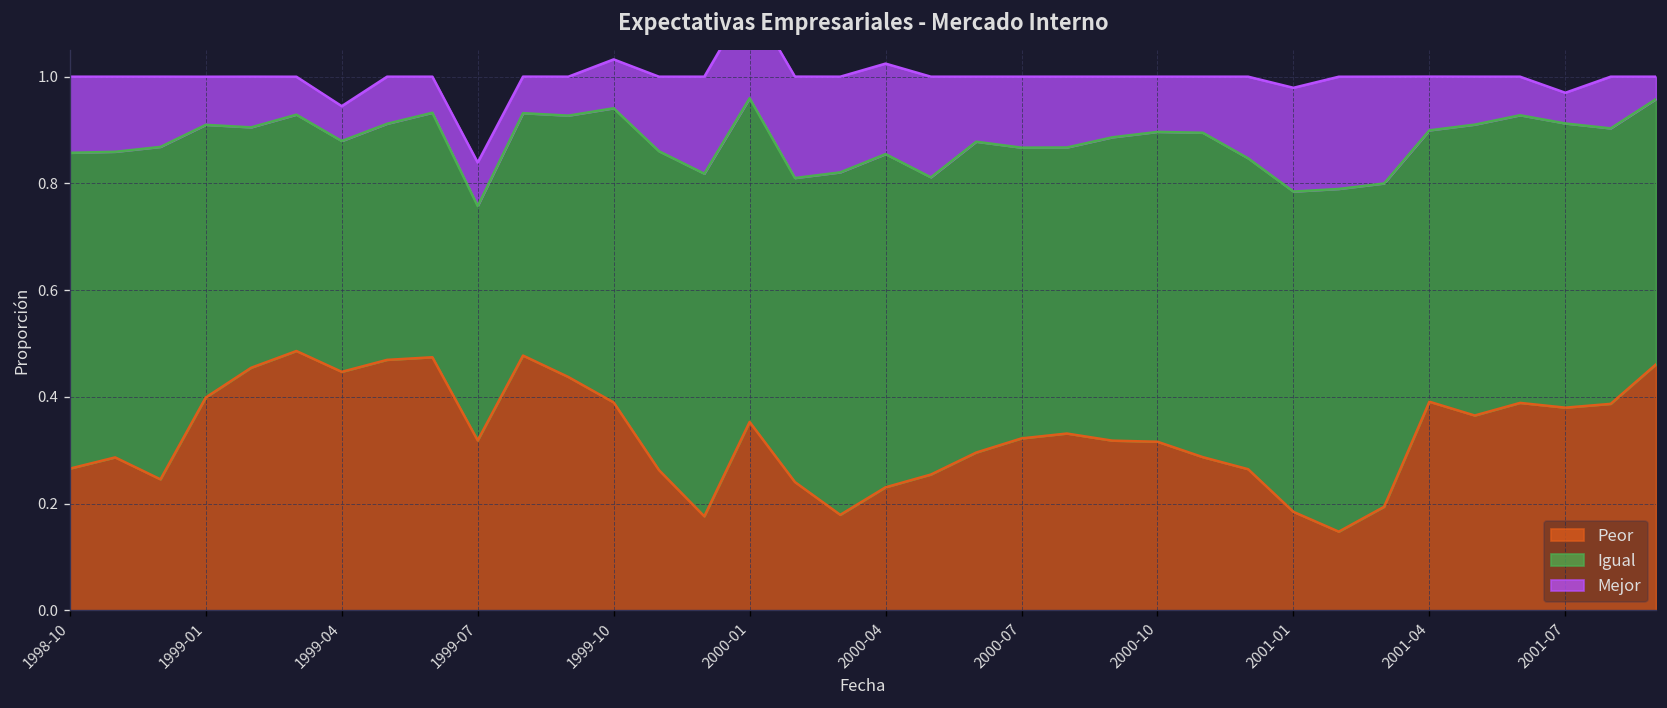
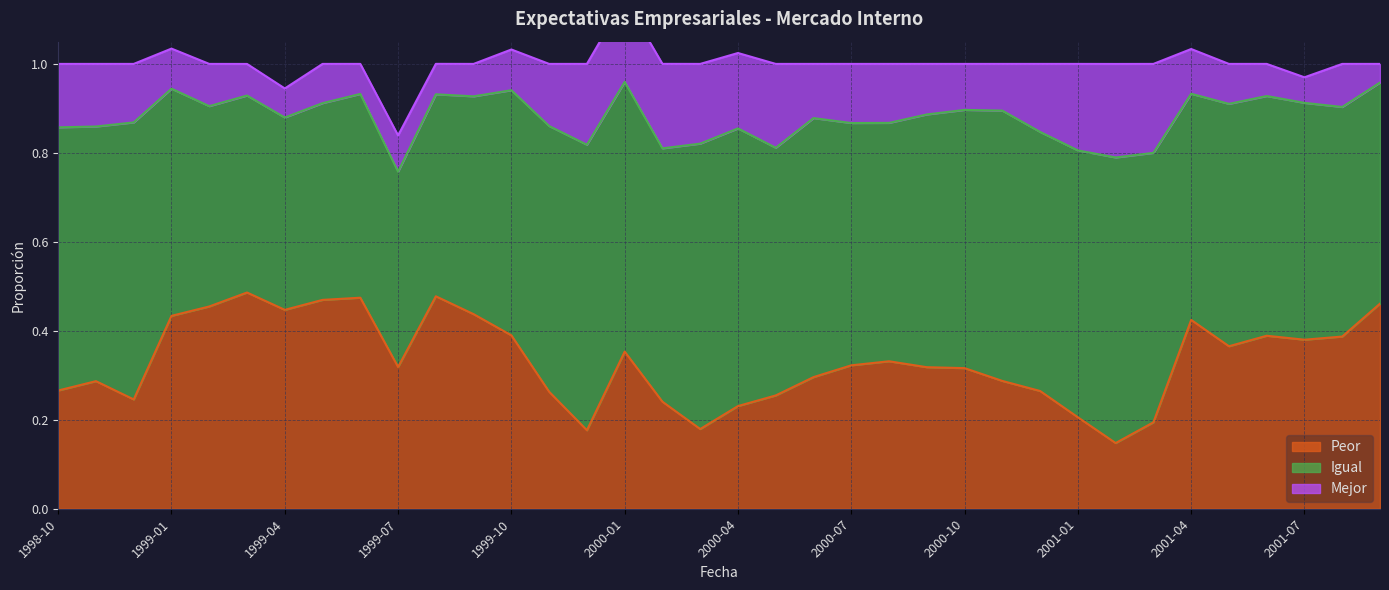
Peor, 1999-01: 0.40 -> 0.43
Peor, 2001-01: 0.18 -> 0.21
Peor, 2001-04: 0.39 -> 0.42
